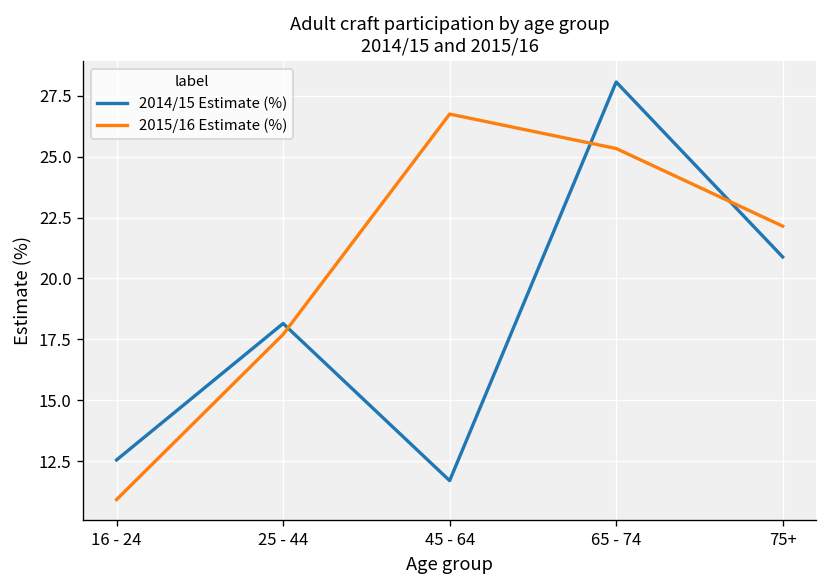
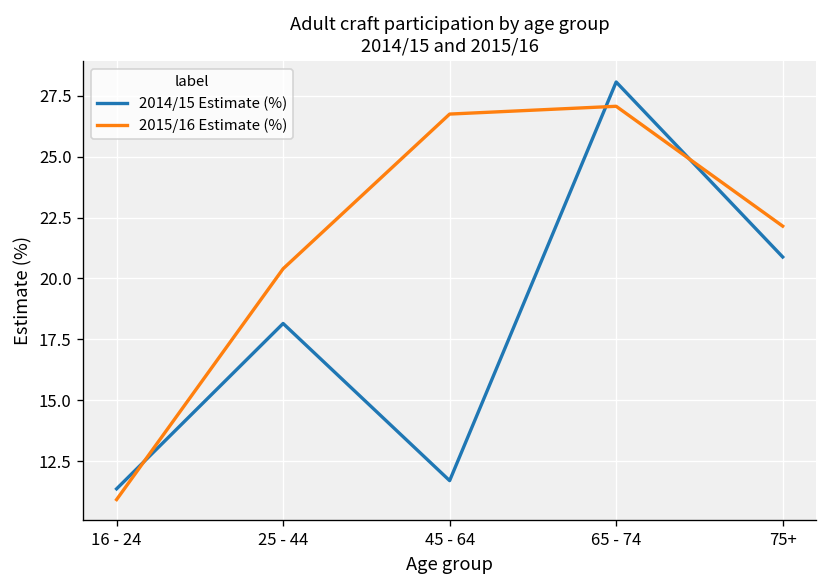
2014/15 Estimate (%), 16 - 24: 12.5 -> 11.4
2015/16 Estimate (%), 25 - 44: 17.7 -> 20.4
2015/16 Estimate (%), 65 - 74: 25.3 -> 27.1
